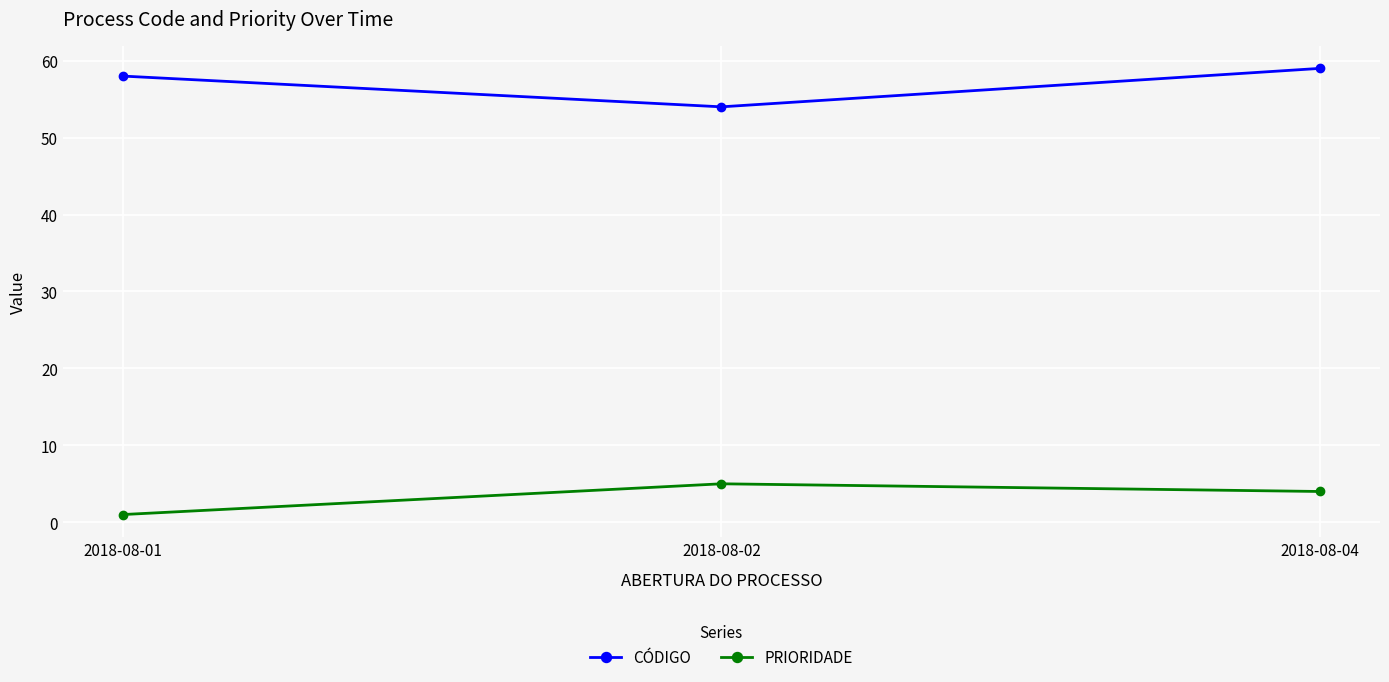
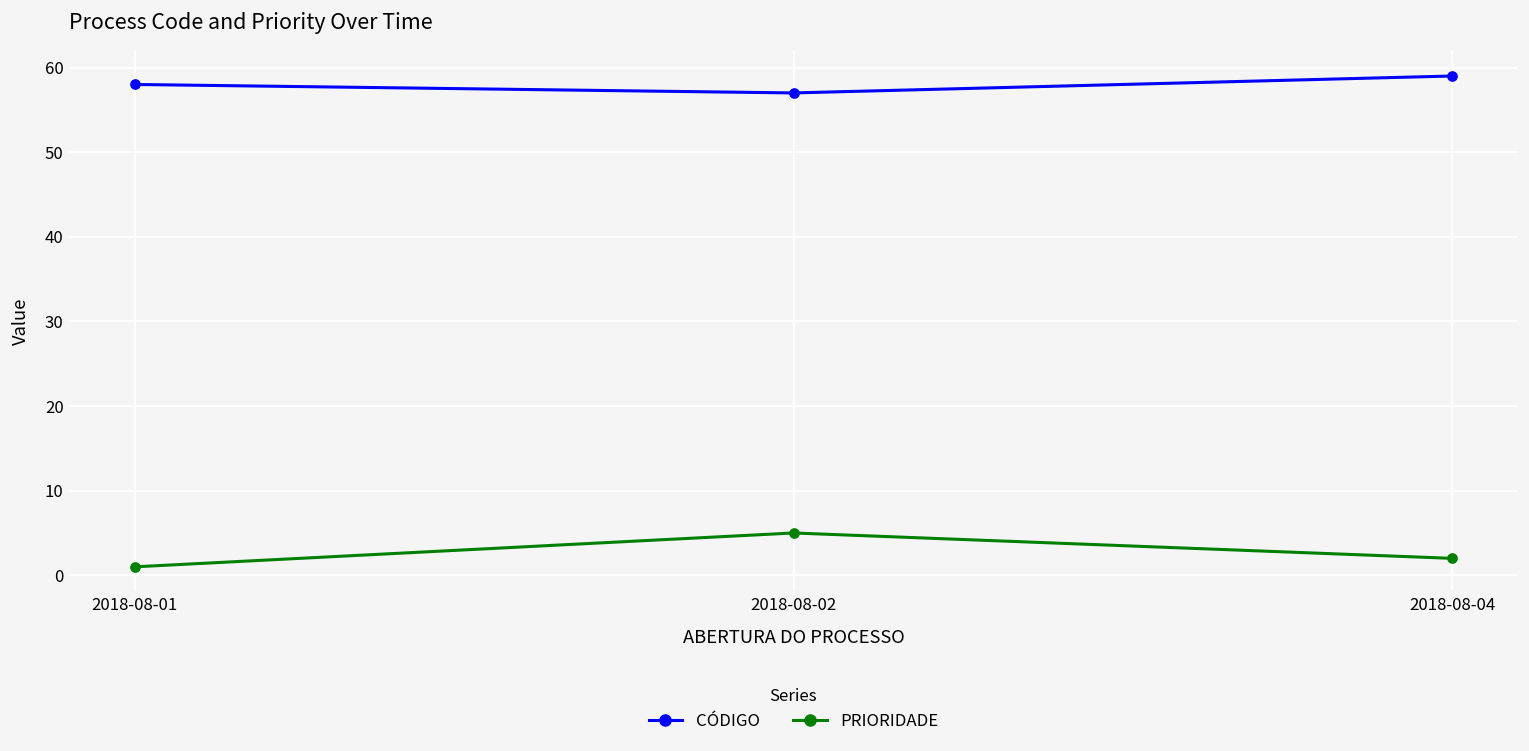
CÓDIGO, 2018-08-02: 54 -> 57
PRIORIDADE, 2018-08-04: 4 -> 2
